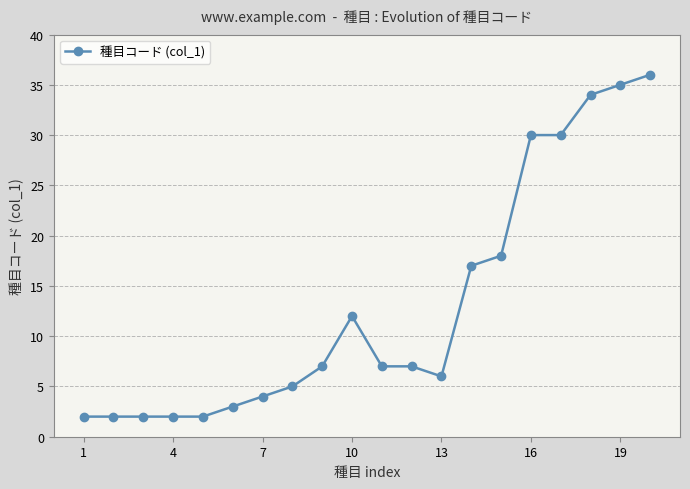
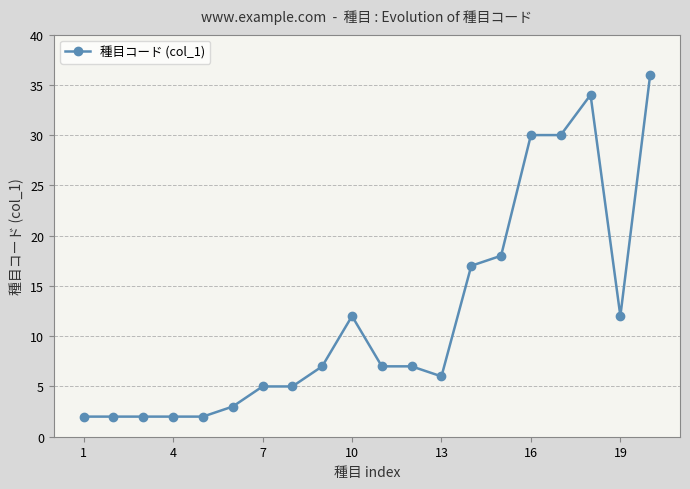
7: 4 -> 5
19: 35 -> 12
